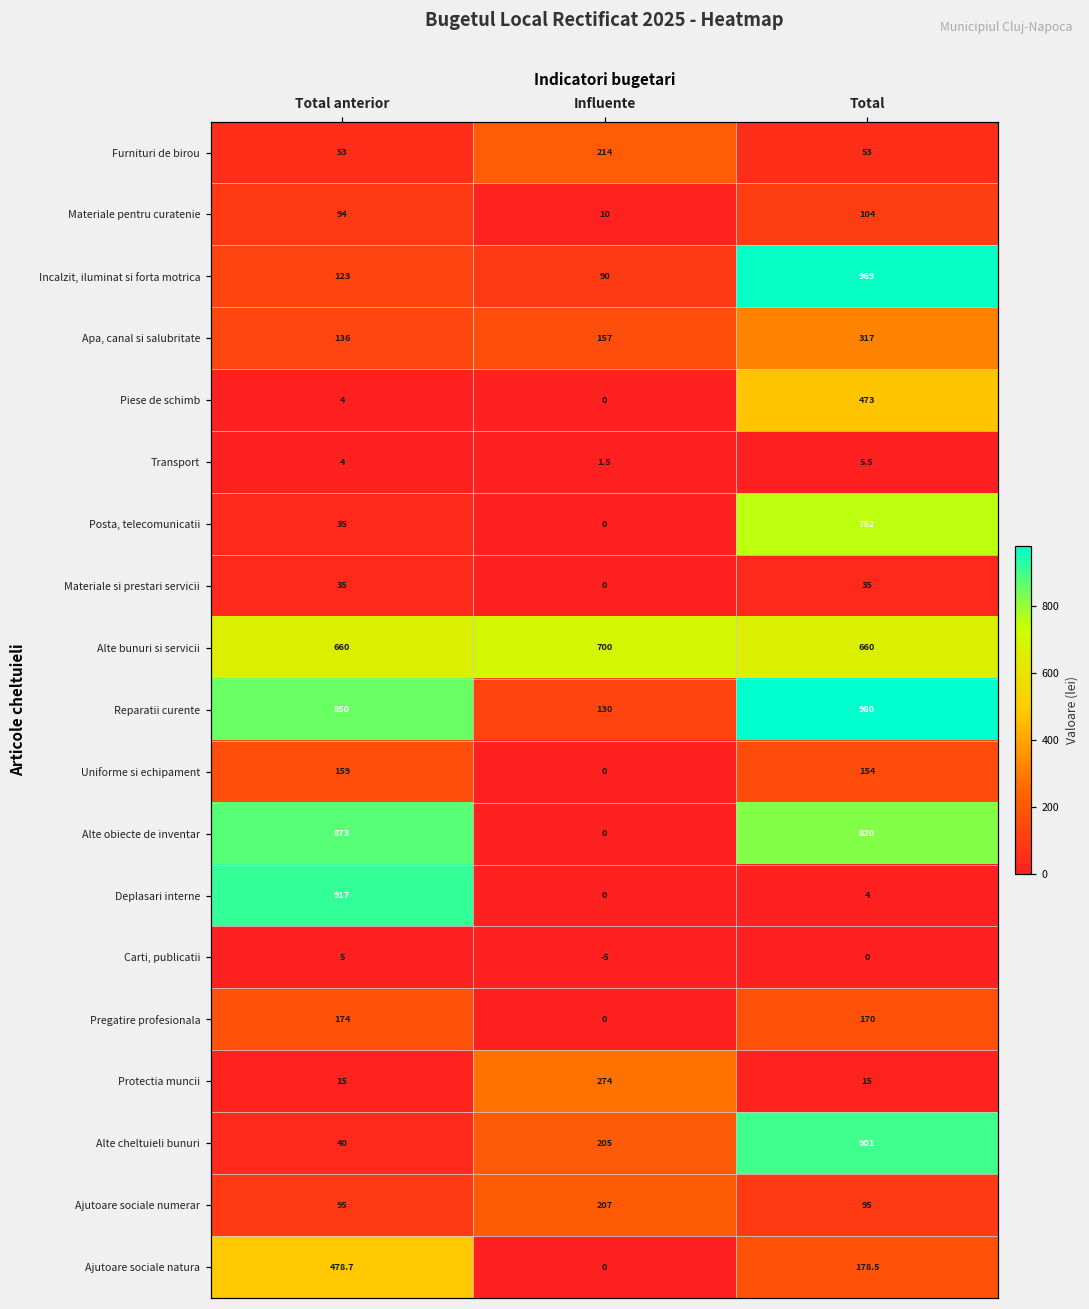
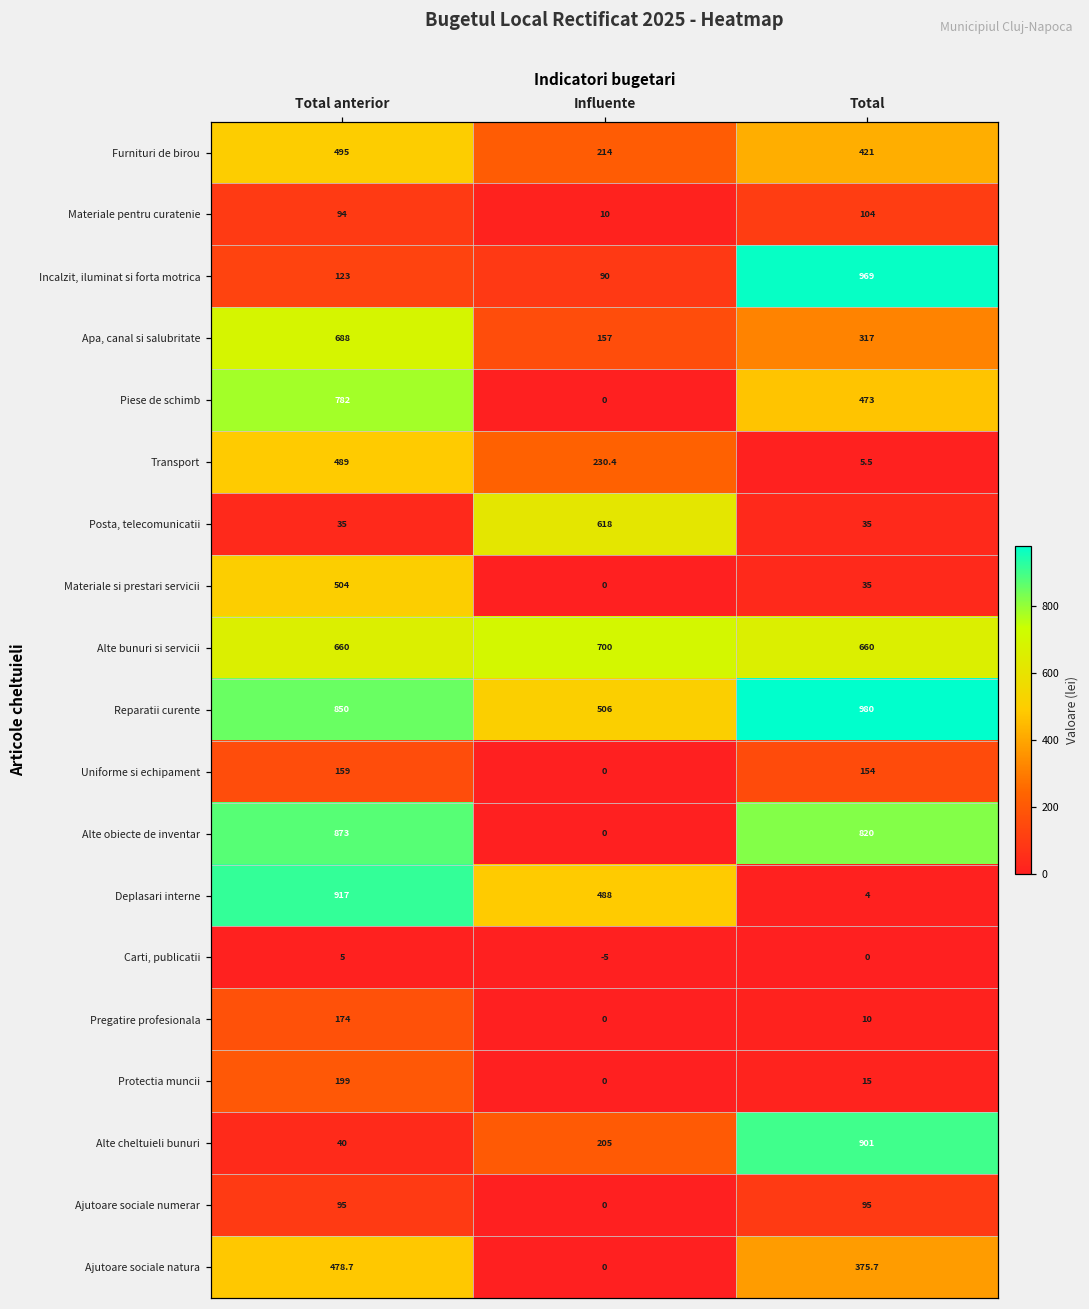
Furnituri de birou, Total anterior: 53 -> 495
Furnituri de birou, Total: 53 -> 421
Apa, canal si salubritate, Total anterior: 136 -> 688
Piese de schimb, Total anterior: 4 -> 782
Transport, Total anterior: 4 -> 489
Transport, Influente: 1.5 -> 230.4
Posta, telecomunicatii, Influente: 0 -> 618
Posta, telecomunicatii, Total: 752 -> 35
Materiale si prestari servicii, Total anterior: 35 -> 504
Reparatii curente, Influente: 130 -> 506
Deplasari interne, Influente: 0 -> 488
Pregatire profesionala, Total: 170 -> 10
Protectia muncii, Total anterior: 15 -> 199
Protectia muncii, Influente: 274 -> 0
Ajutoare sociale numerar, Influente: 207 -> 0
Ajutoare sociale natura, Total: 178.5 -> 375.7
